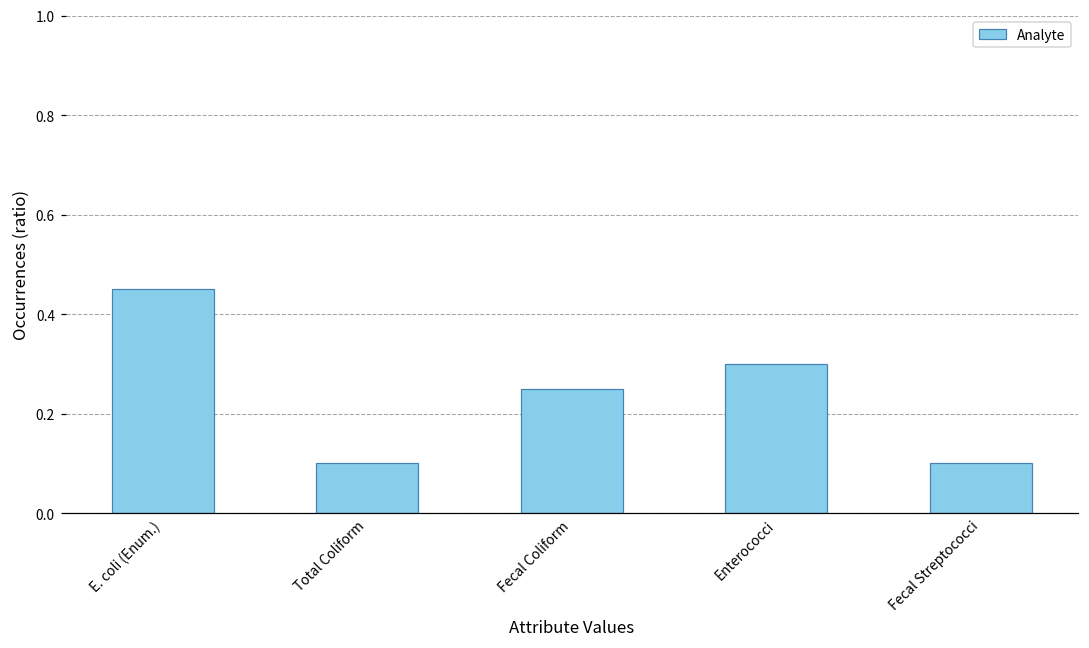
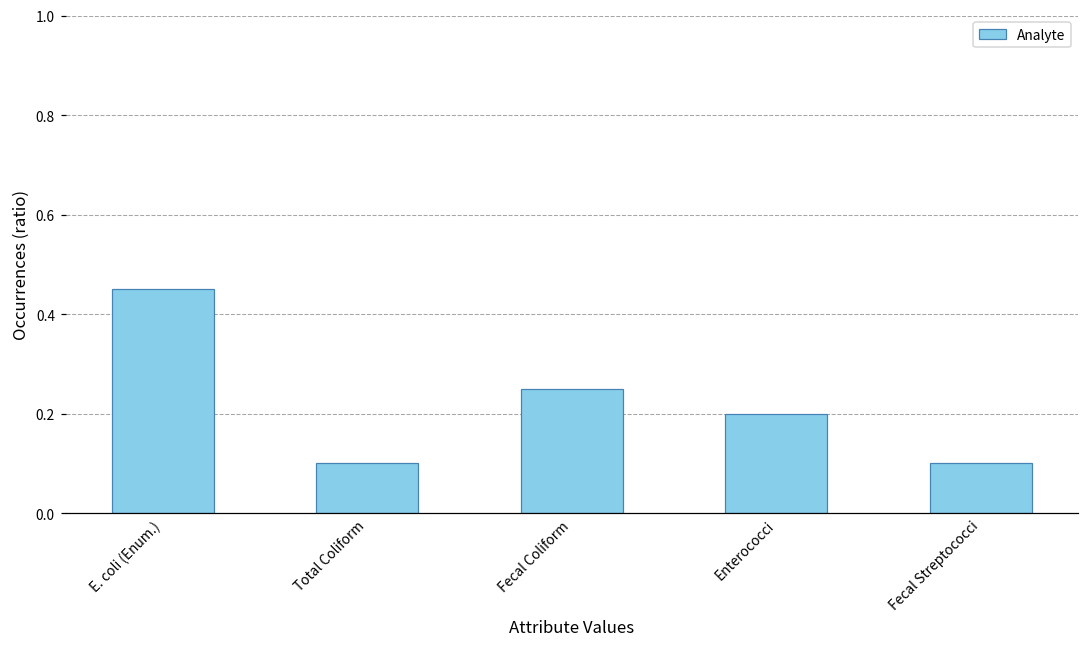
Enterococci: 0.30 -> 0.20
